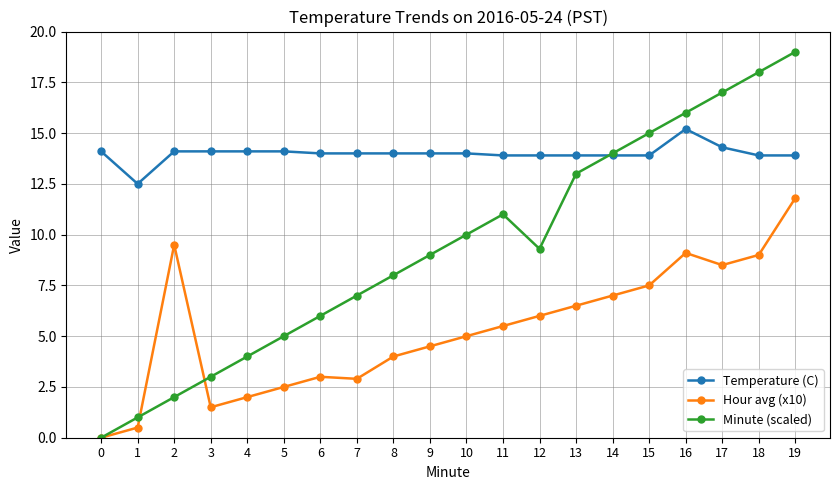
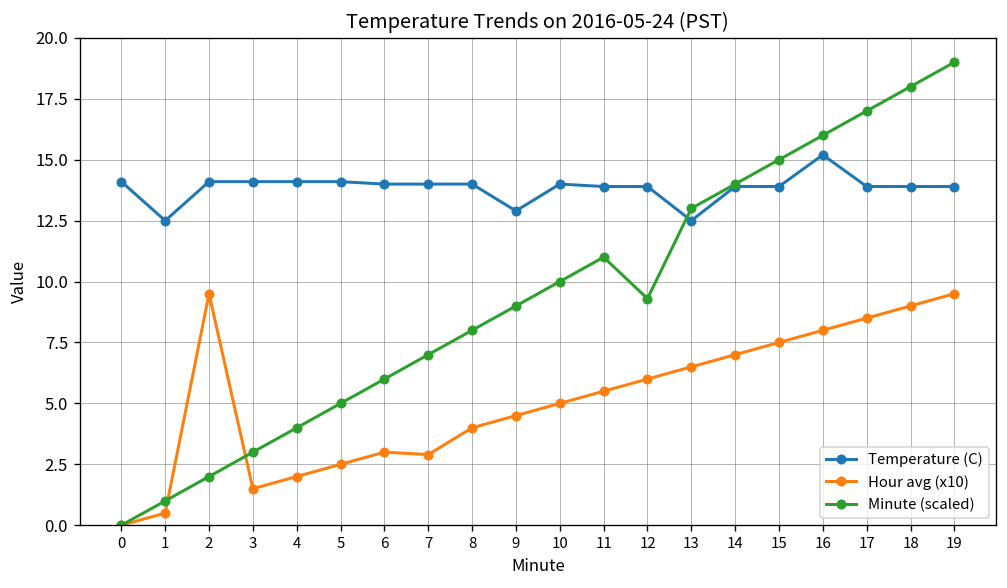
Temperature (C), 9: 14.0 -> 12.9
Temperature (C), 13: 13.9 -> 12.5
Hour avg (x10), 16: 9.1 -> 8.0
Temperature (C), 17: 14.3 -> 13.9
Hour avg (x10), 19: 11.8 -> 9.5
